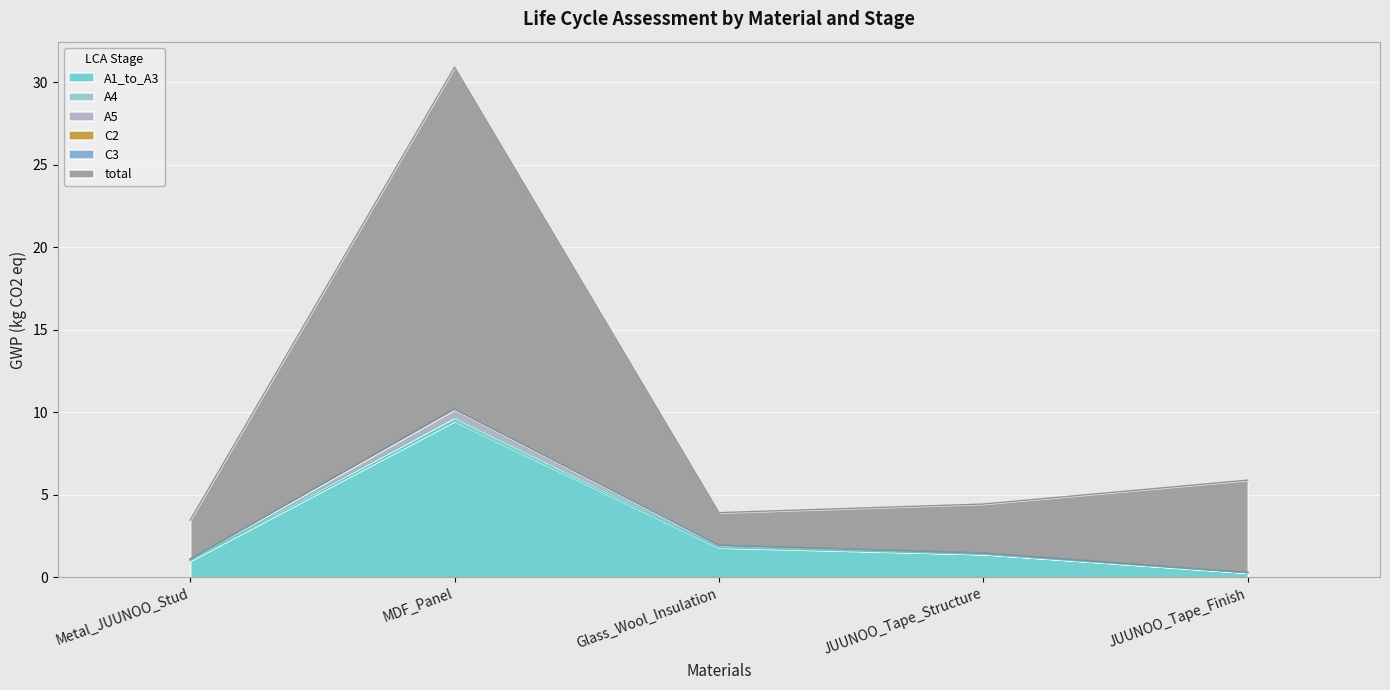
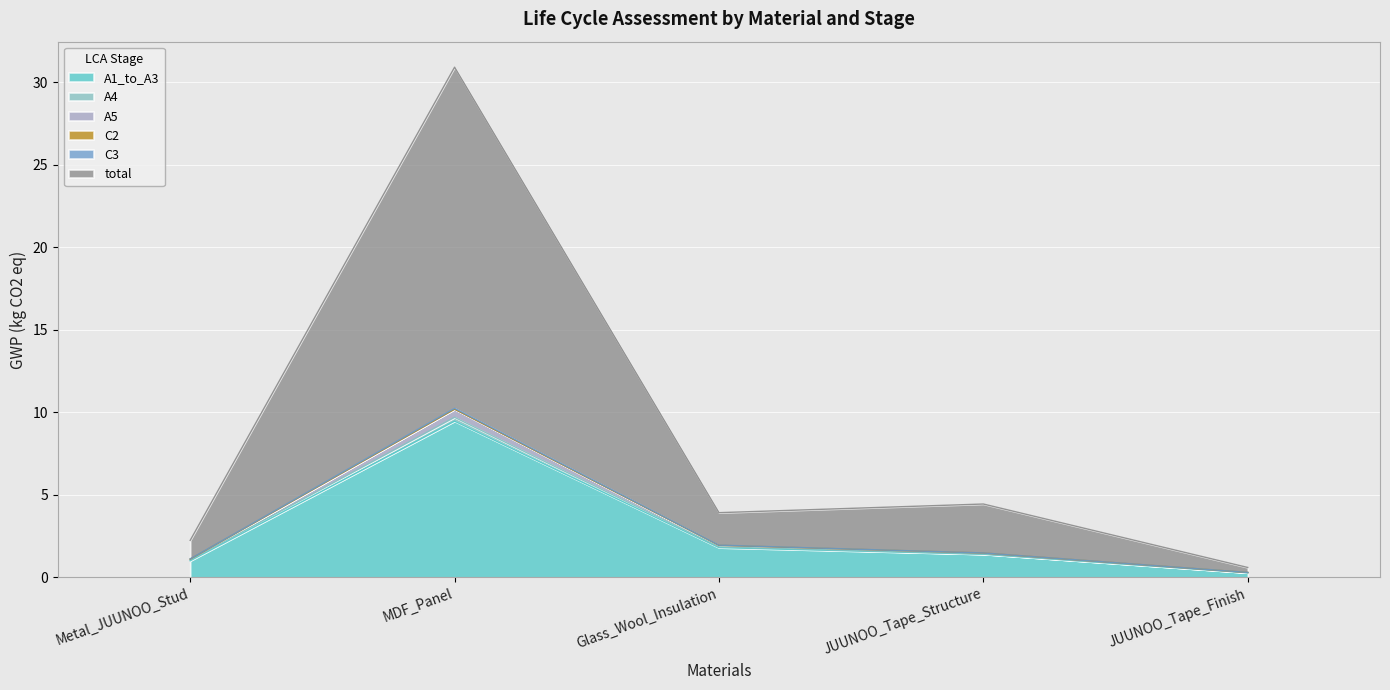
total, Metal_JUUNOO_Stud: 2.3 -> 1.1
total, JUUNOO_Tape_Finish: 5.6 -> 0.3
